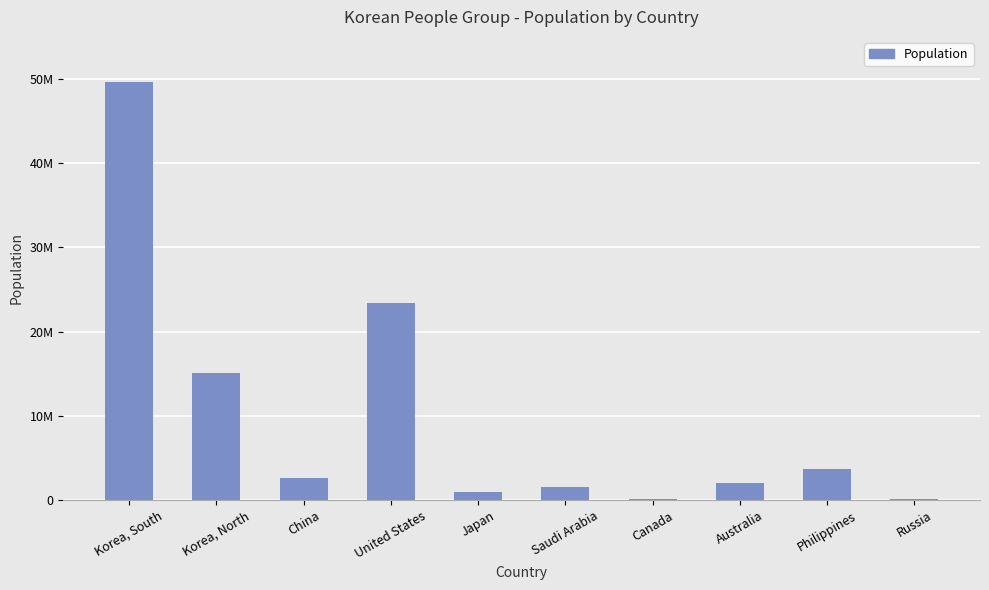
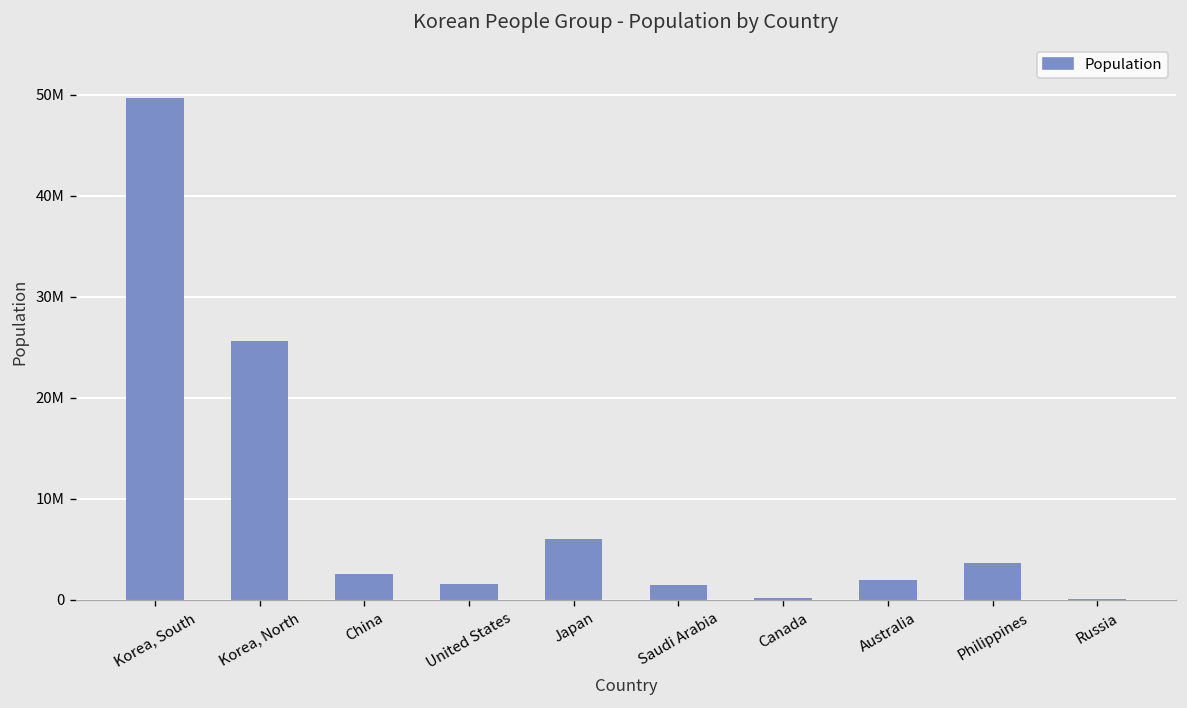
Korea, North: 15000000 -> 26000000
United States: 23000000 -> 2000000
Japan: 1000000 -> 6000000
